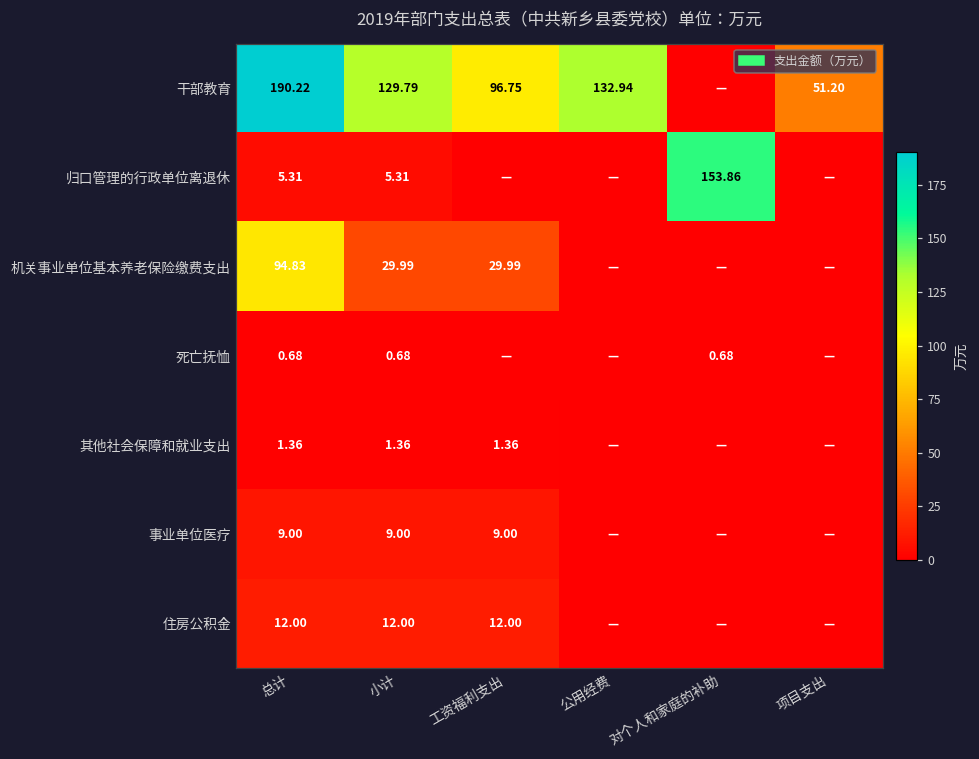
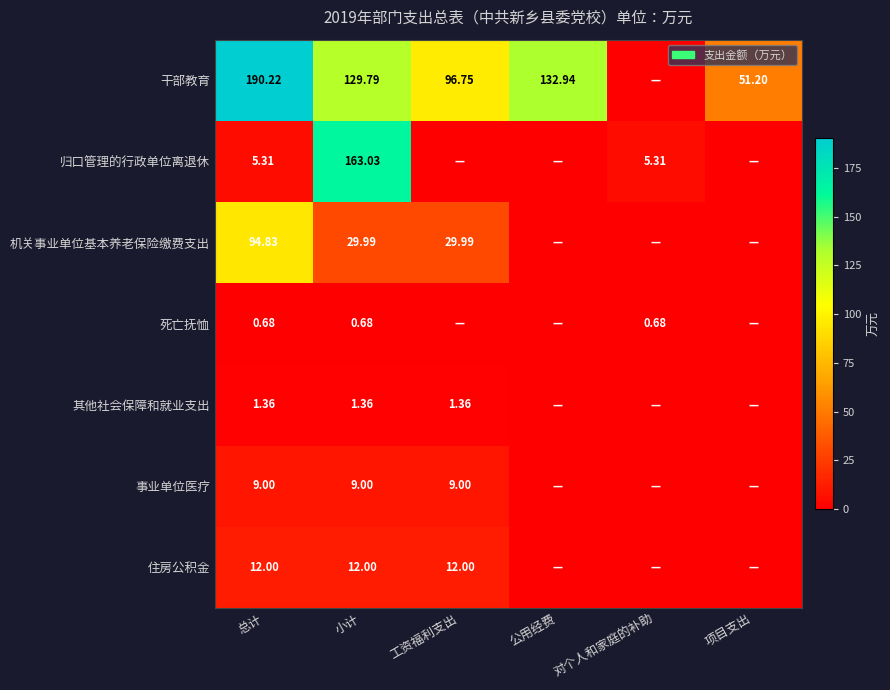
归口管理的行政单位离退休, 小计: 5.31 -> 163.03
归口管理的行政单位离退休, 对个人和家庭的补助: 153.86 -> 5.31
